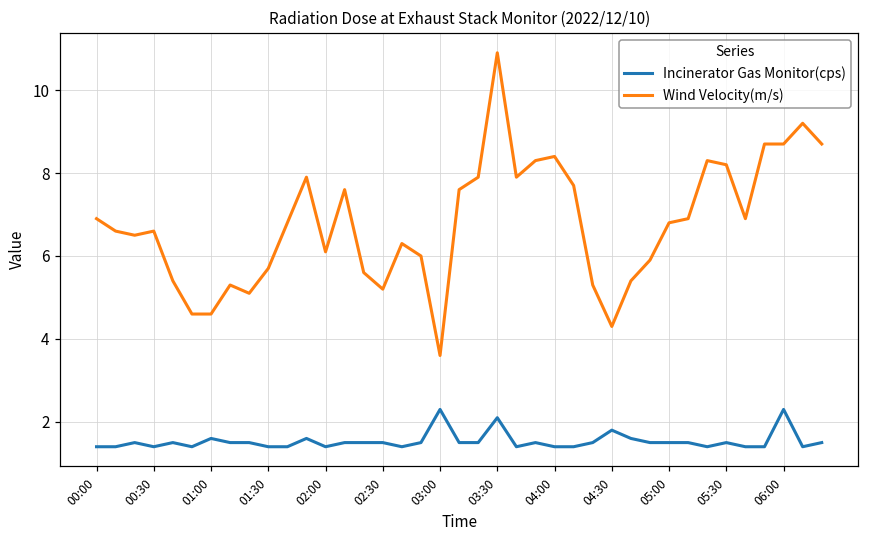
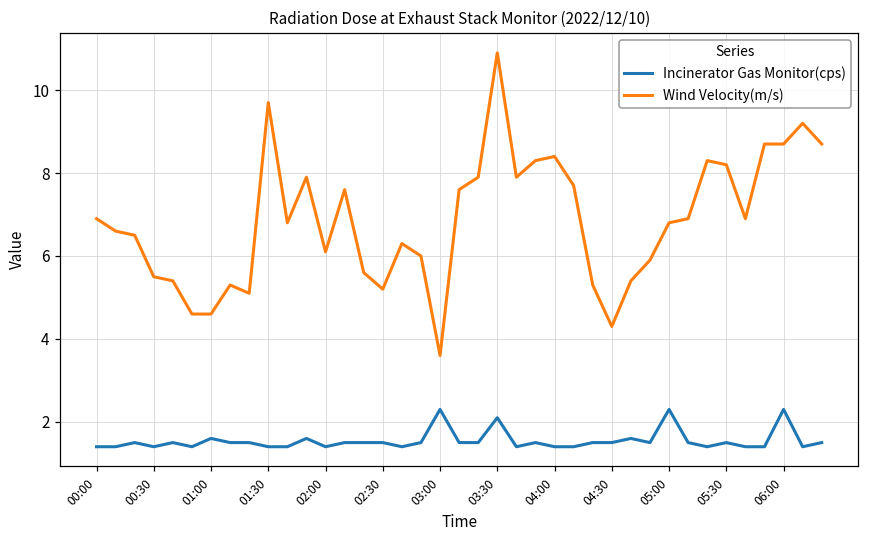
Wind Velocity(m/s), 00:30: 6.6 -> 5.5
Wind Velocity(m/s), 01:30: 5.7 -> 9.7
Incinerator Gas Monitor(cps), 04:30: 1.8 -> 1.5
Incinerator Gas Monitor(cps), 05:00: 1.5 -> 2.3
